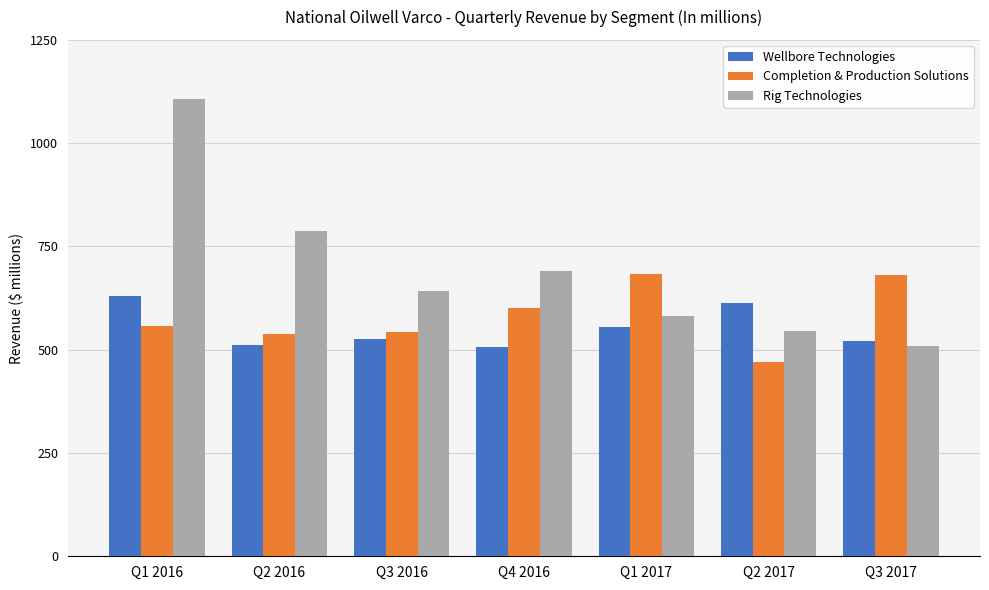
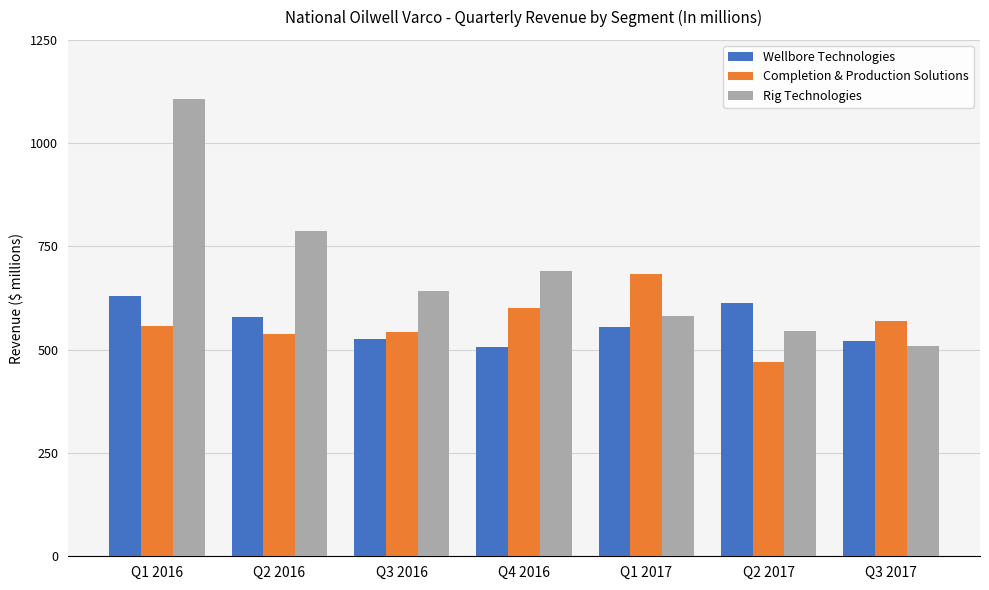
Wellbore Technologies, Q2 2016: 510 -> 580
Completion & Production Solutions, Q3 2017: 680 -> 570
